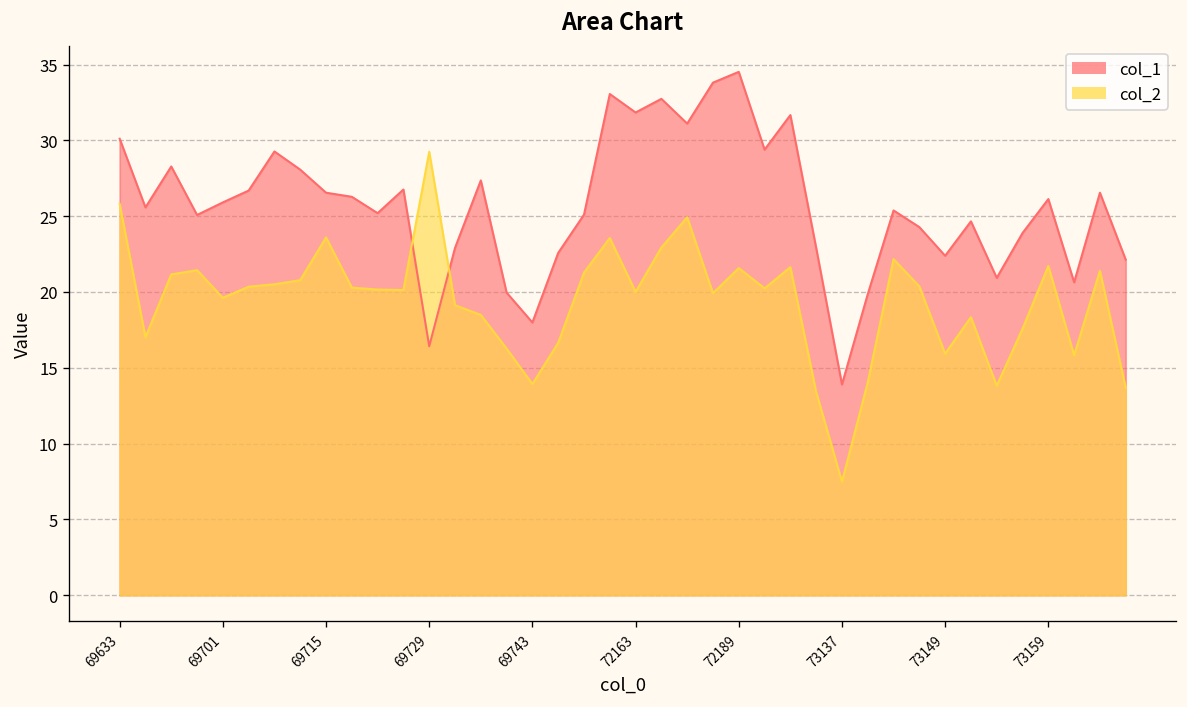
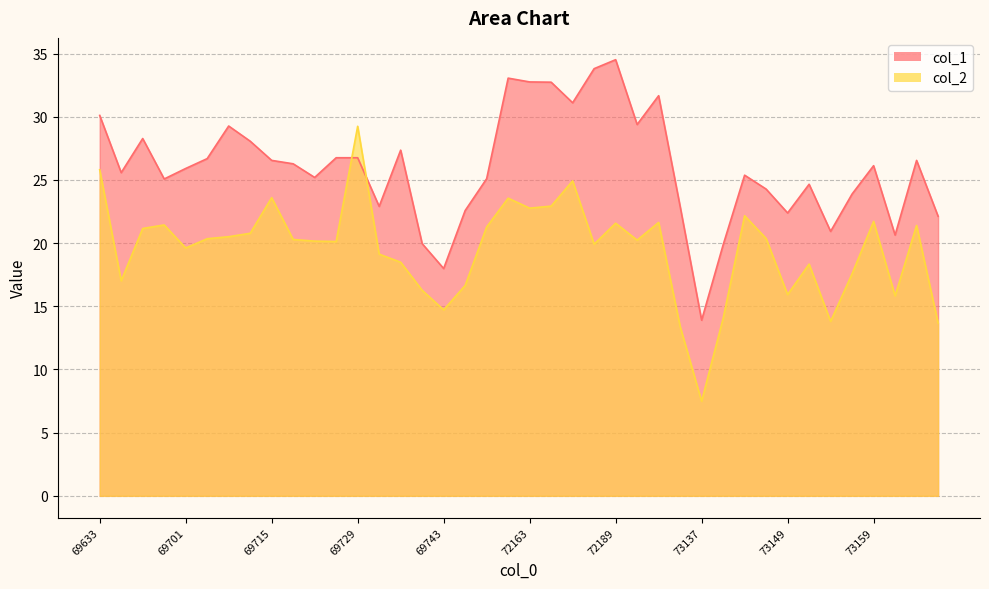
col_1, 69729: 16.4 -> 26.8
col_2, 69743: 13.9 -> 14.7
col_1, 72163: 31.8 -> 32.8
col_2, 72163: 20.0 -> 22.8
